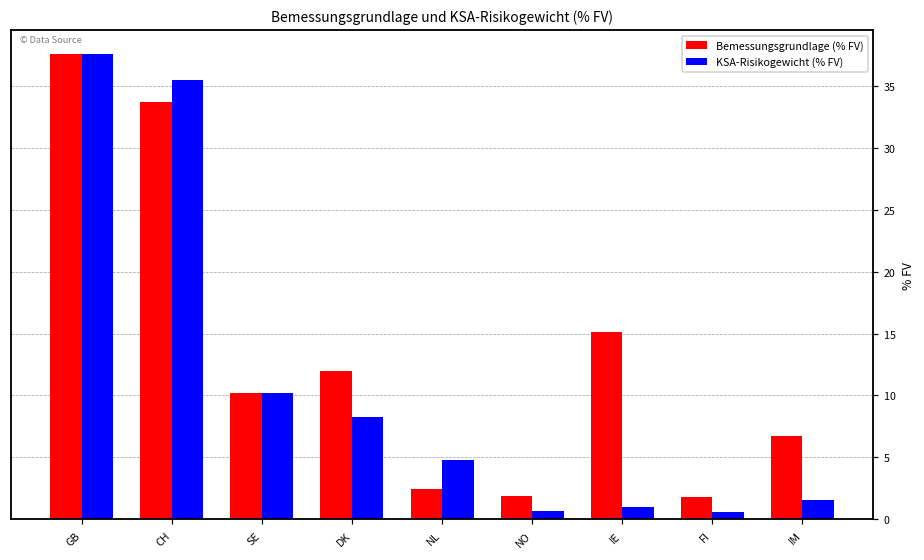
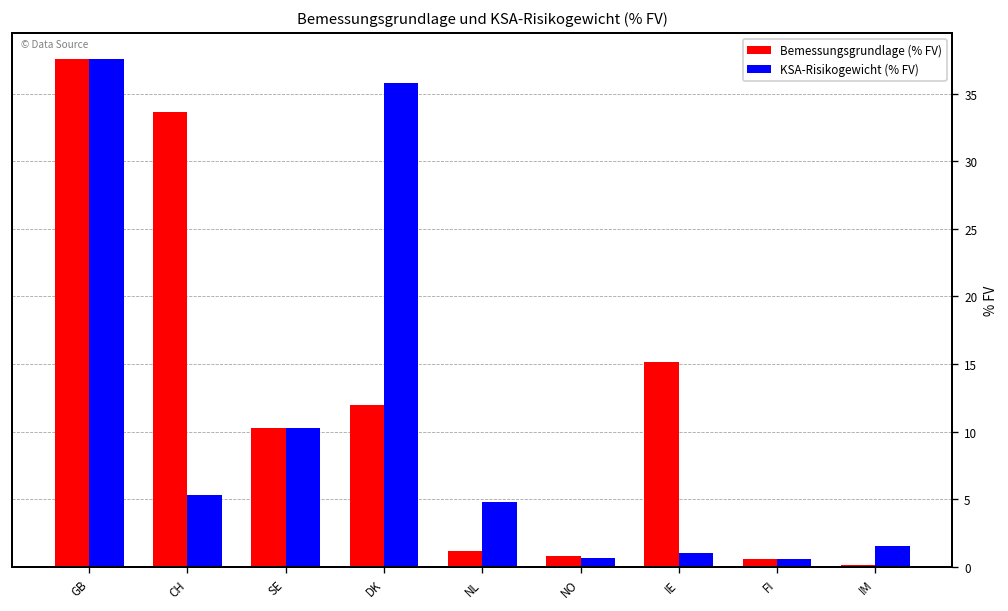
KSA-Risikogewicht (% FV), CH: 35.5 -> 5.3
KSA-Risikogewicht (% FV), DK: 8.2 -> 35.8
Bemessungsgrundlage (% FV), NL: 2.5 -> 1.2
Bemessungsgrundlage (% FV), NO: 1.9 -> 0.8
Bemessungsgrundlage (% FV), FI: 1.8 -> 0.6
Bemessungsgrundlage (% FV), IM: 6.7 -> 0.2
